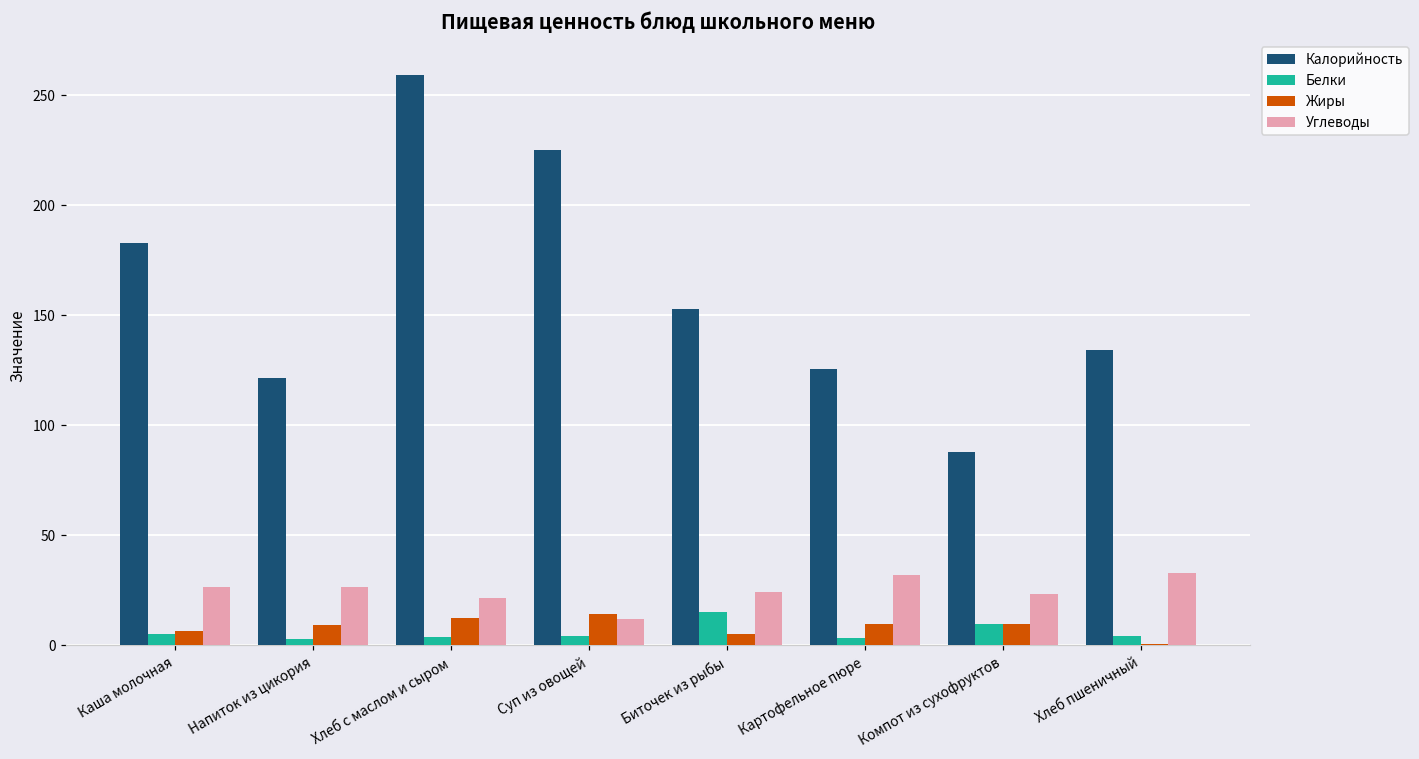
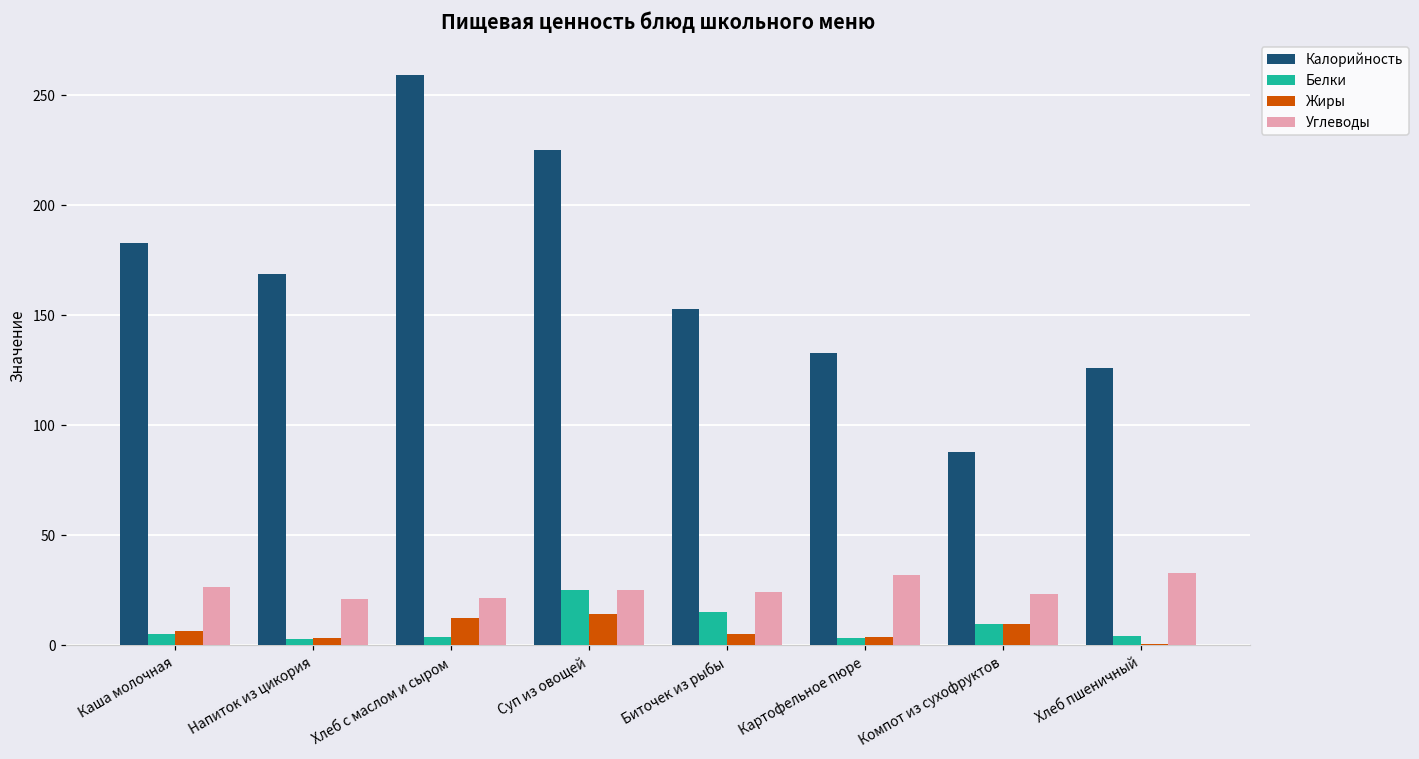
Калорийность, Напиток из цикория: 122 -> 169
Жиры, Напиток из цикория: 9 -> 3
Углеводы, Напиток из цикория: 27 -> 21
Белки, Суп из овощей: 4 -> 25
Углеводы, Суп из овощей: 12 -> 25
Калорийность, Картофельное пюре: 126 -> 133
Жиры, Картофельное пюре: 10 -> 4
Калорийность, Хлеб пшеничный: 134 -> 126
